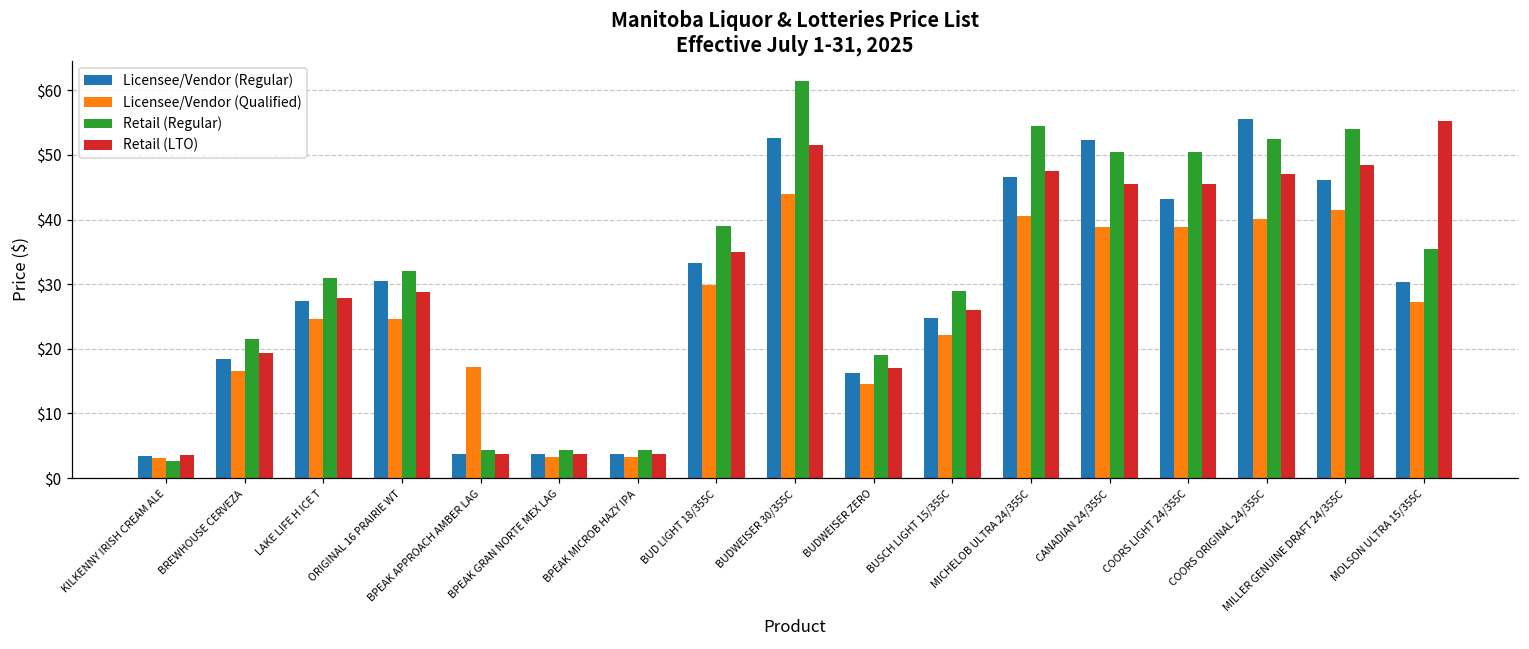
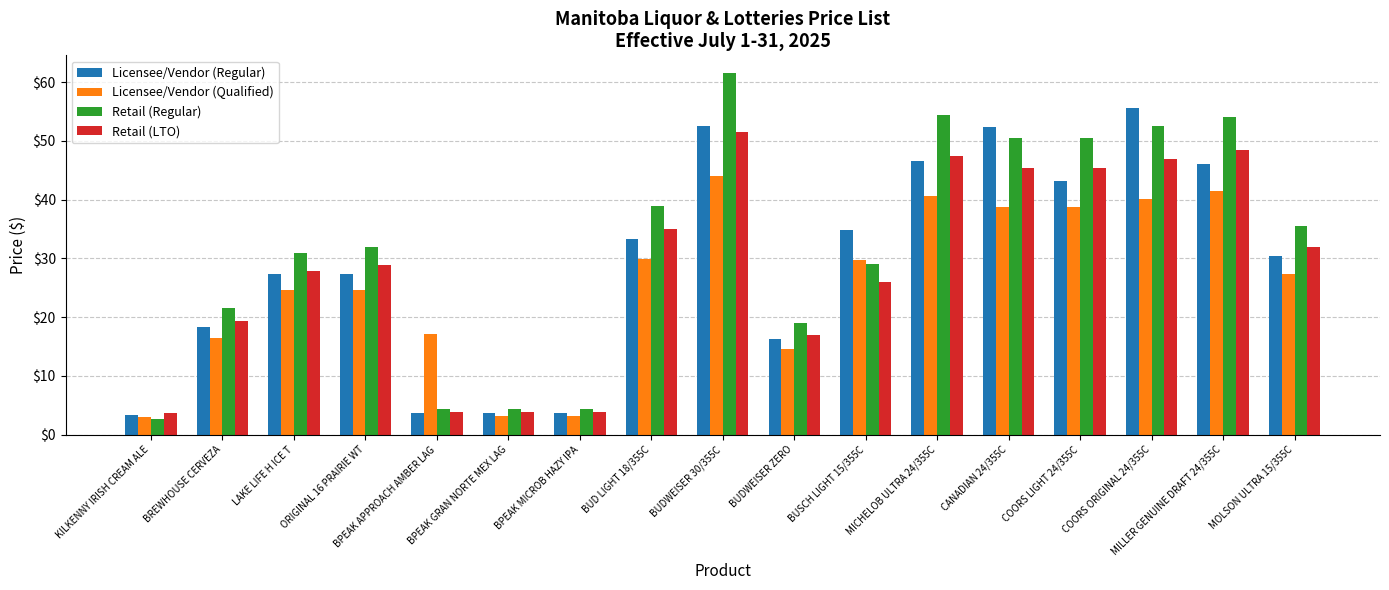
Licensee/Vendor (Regular), ORIGINAL 16 PRAIRIE WT: $30 -> $27
Licensee/Vendor (Regular), BUSCH LIGHT 15/355C: $25 -> $35
Licensee/Vendor (Qualified), BUSCH LIGHT 15/355C: $22 -> $30
Retail (LTO), MOLSON ULTRA 15/355C: $55 -> $32
